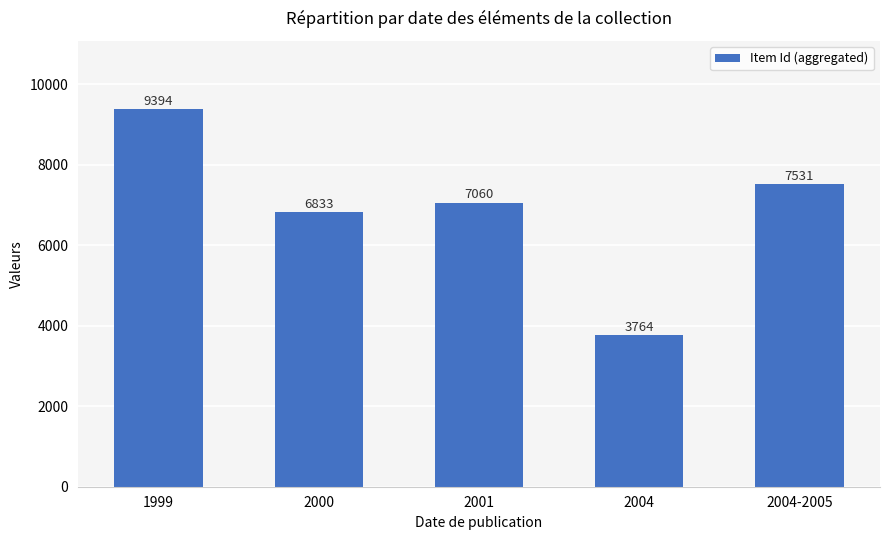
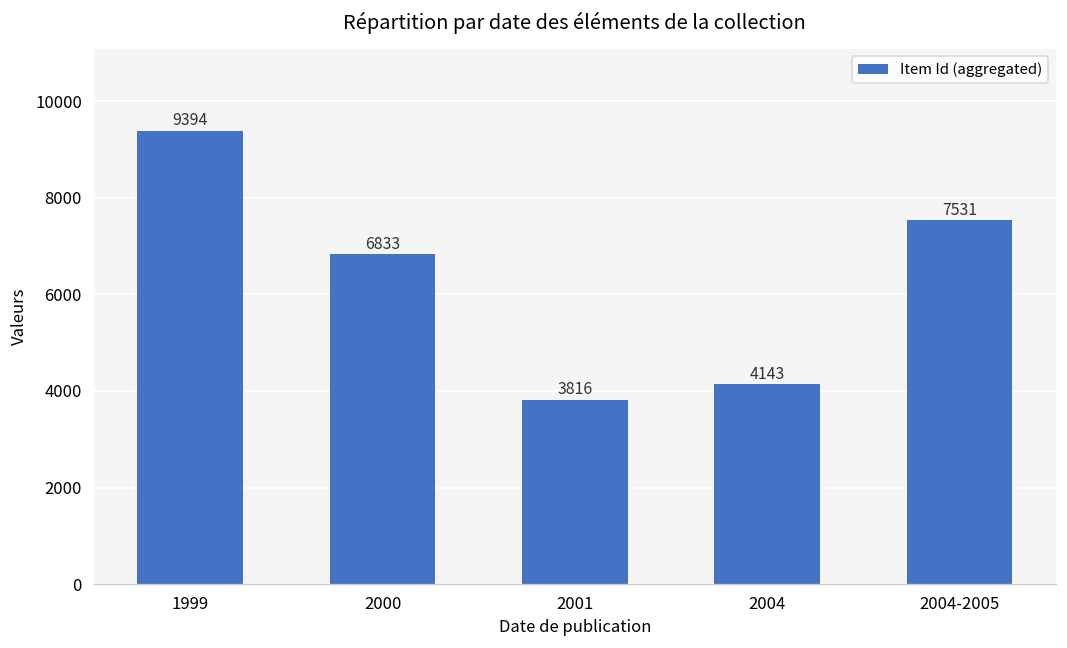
2001: 7060 -> 3816
2004: 3764 -> 4143
